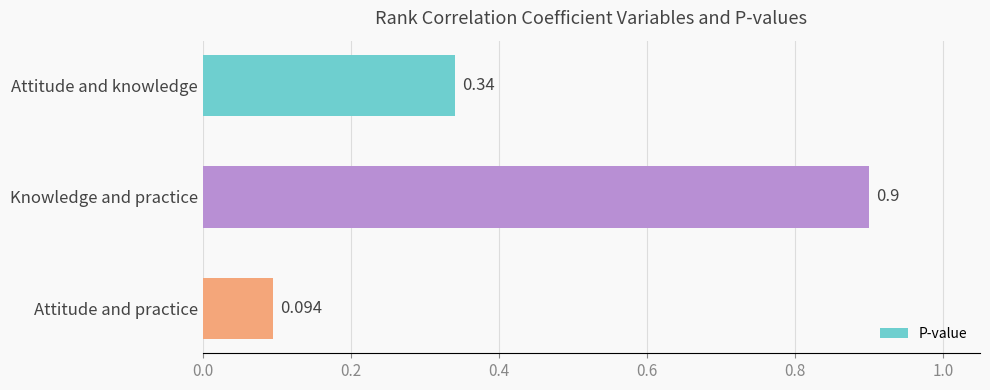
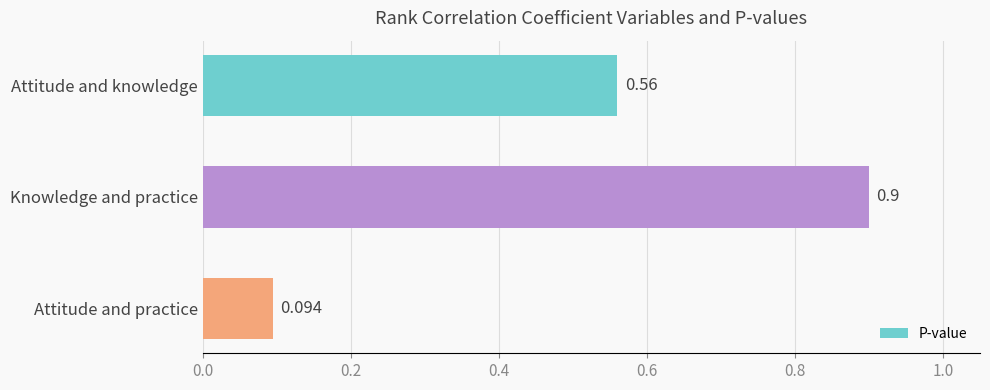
Attitude and knowledge: 0.34 -> 0.56
